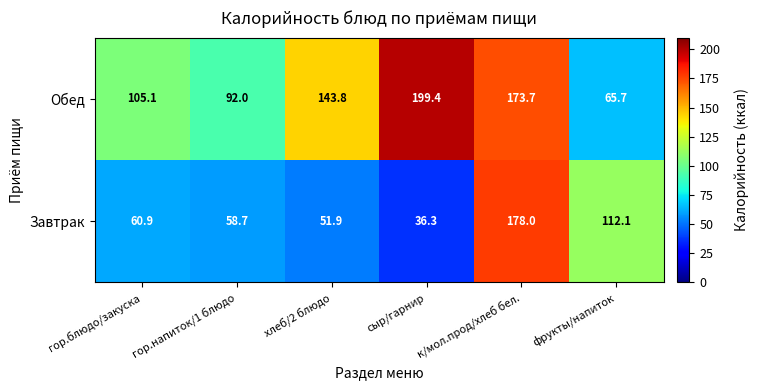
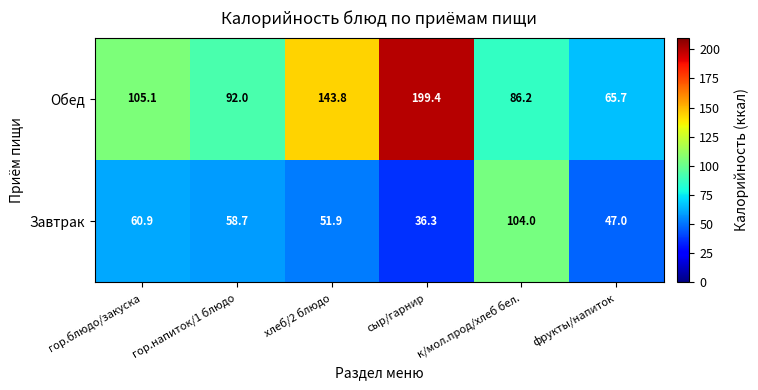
Обед, к/мол.прод/хлеб бел.: 173.7 -> 86.2
Завтрак, к/мол.прод/хлеб бел.: 178.0 -> 104.0
Завтрак, фрукты/напиток: 112.1 -> 47.0
